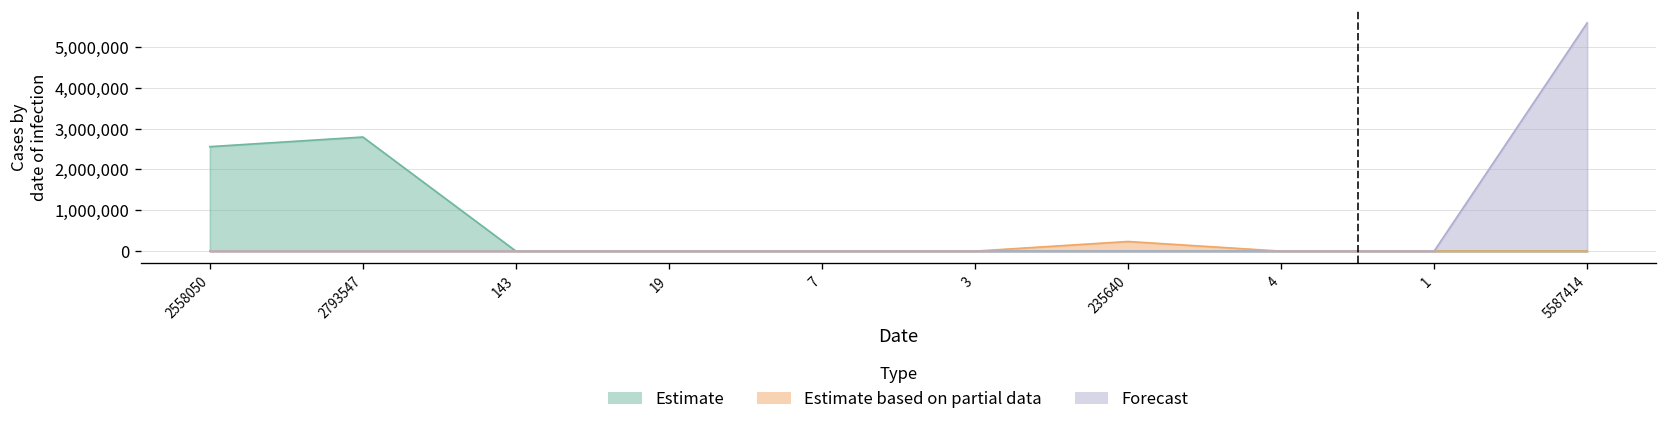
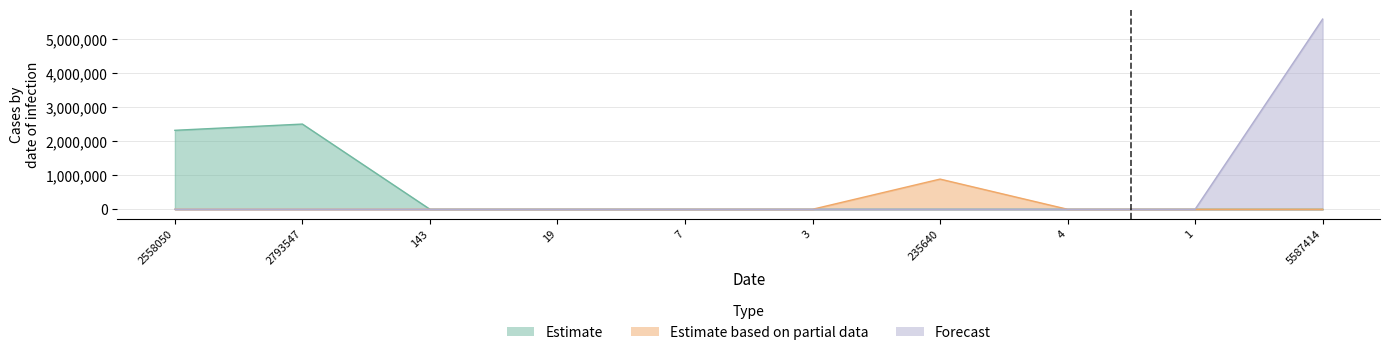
Estimate, 2558050: 2,600,000 -> 2,300,000
Estimate, 2793547: 2,800,000 -> 2,500,000
Estimate based on partial data, 235640: 200,000 -> 900,000
